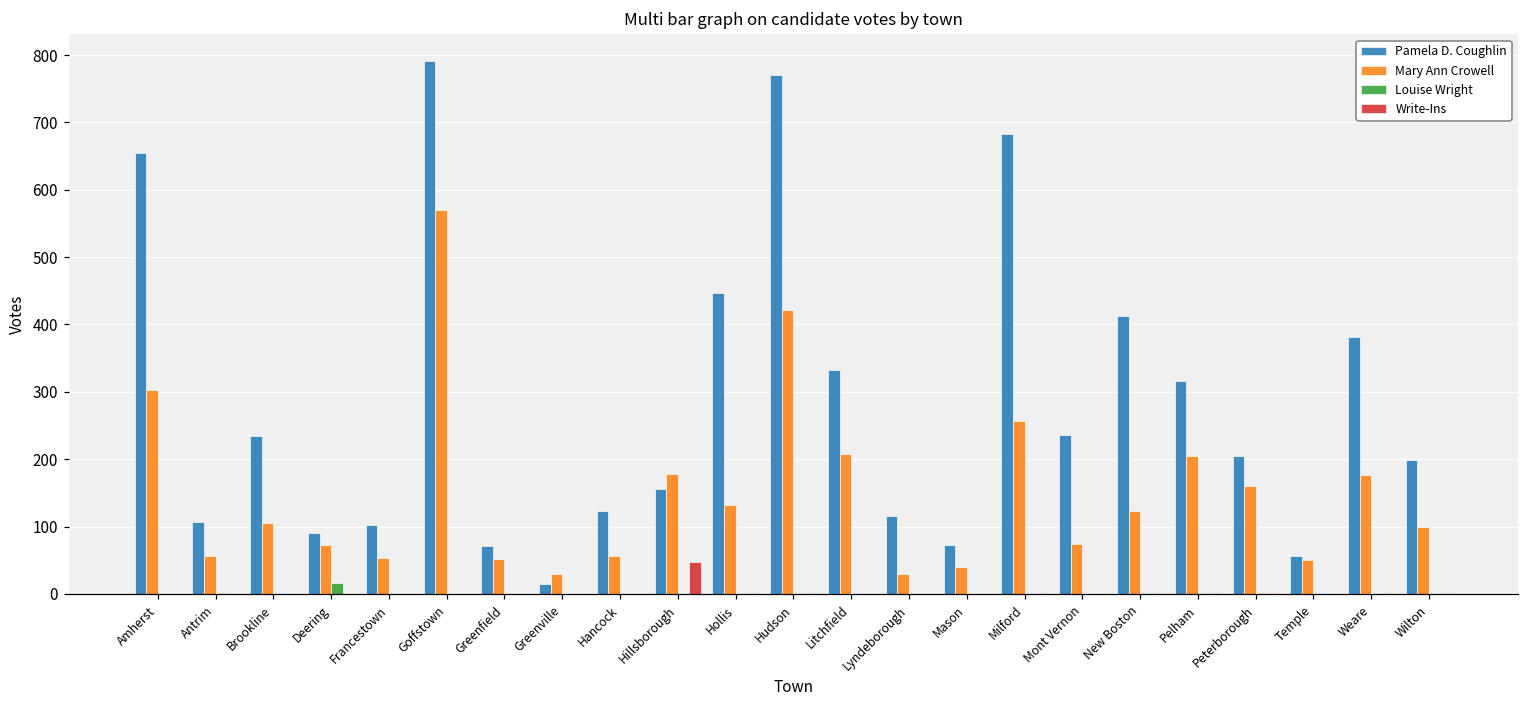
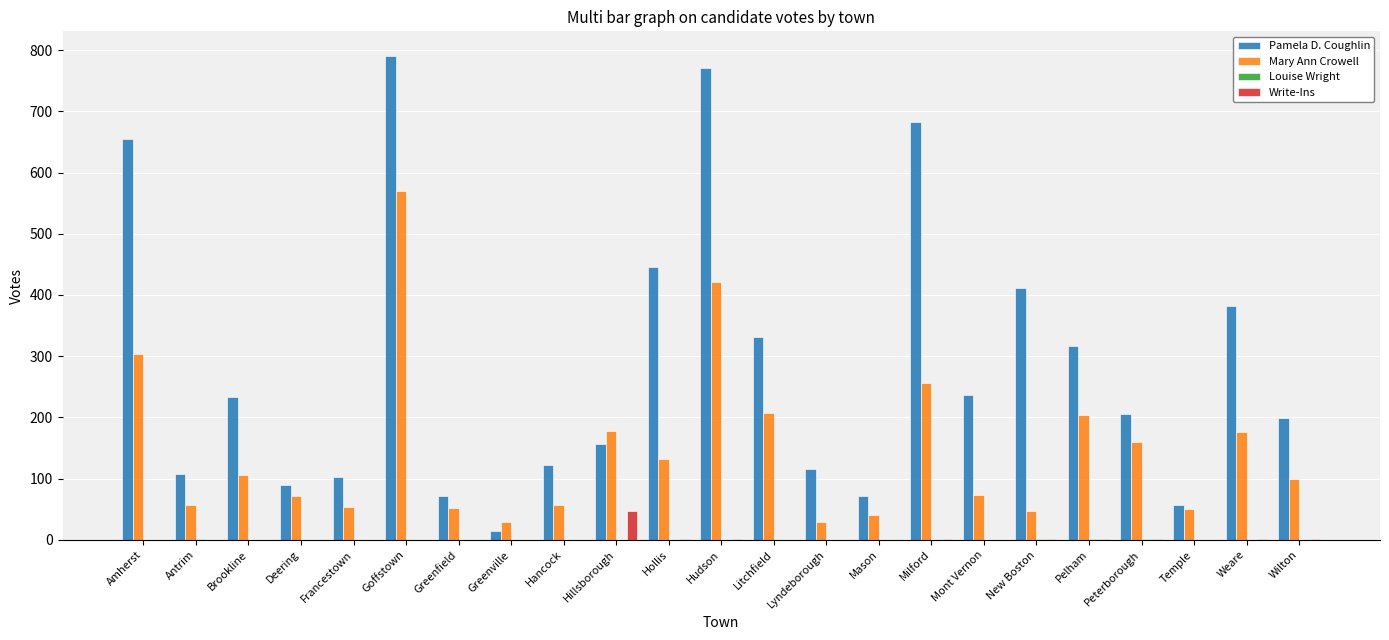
Louise Wright, Deering: 20 -> 0
Mary Ann Crowell, New Boston: 120 -> 50
